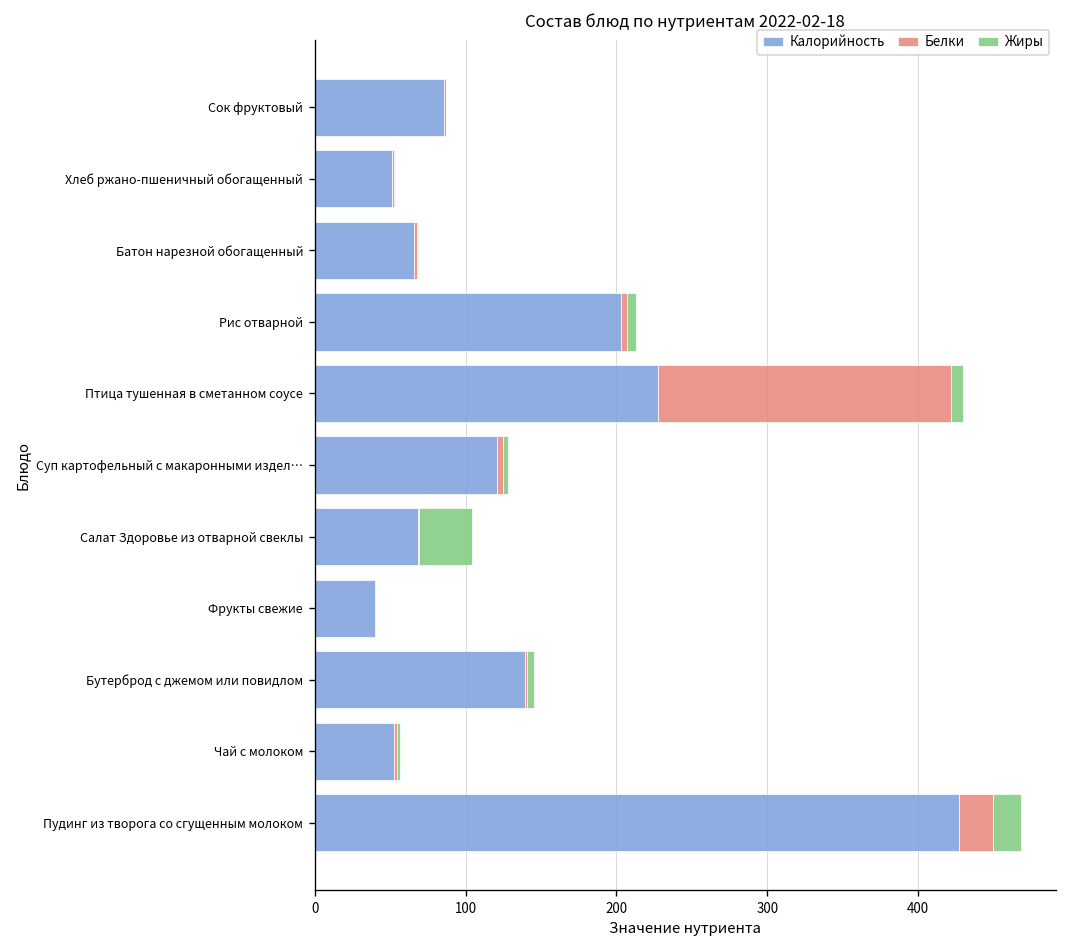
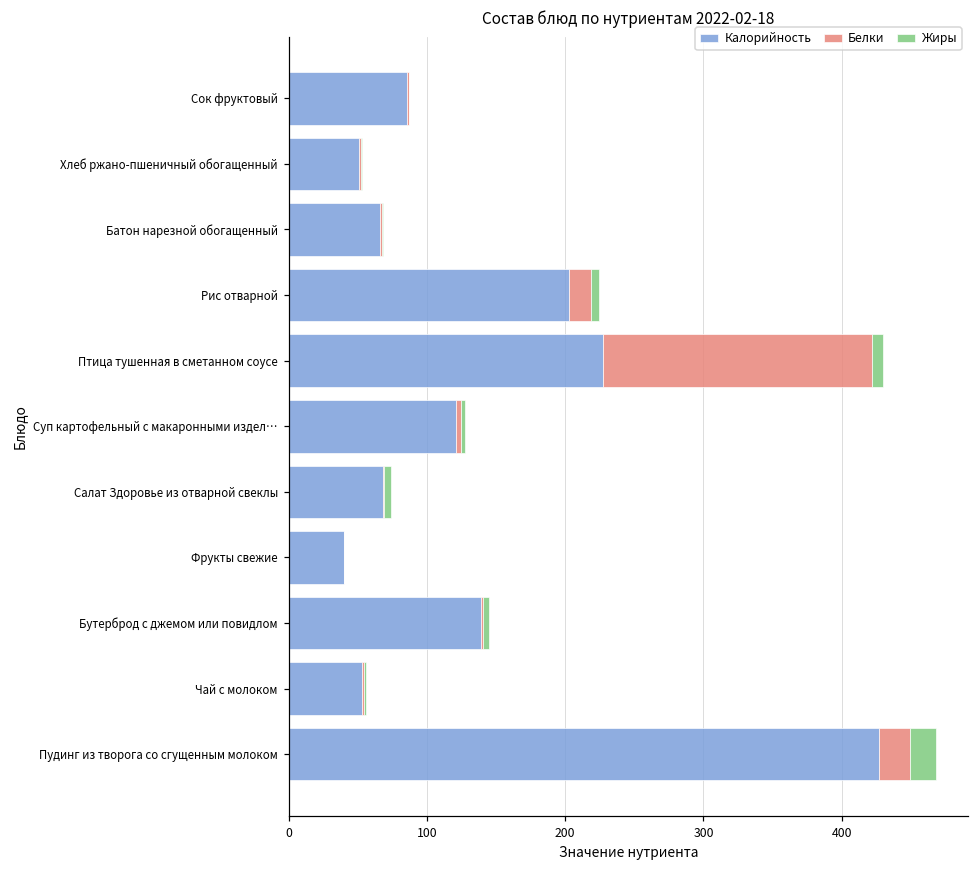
Белки, Рис отварной: 4 -> 16
Жиры, Салат Здоровье из отварной свеклы: 35 -> 5
